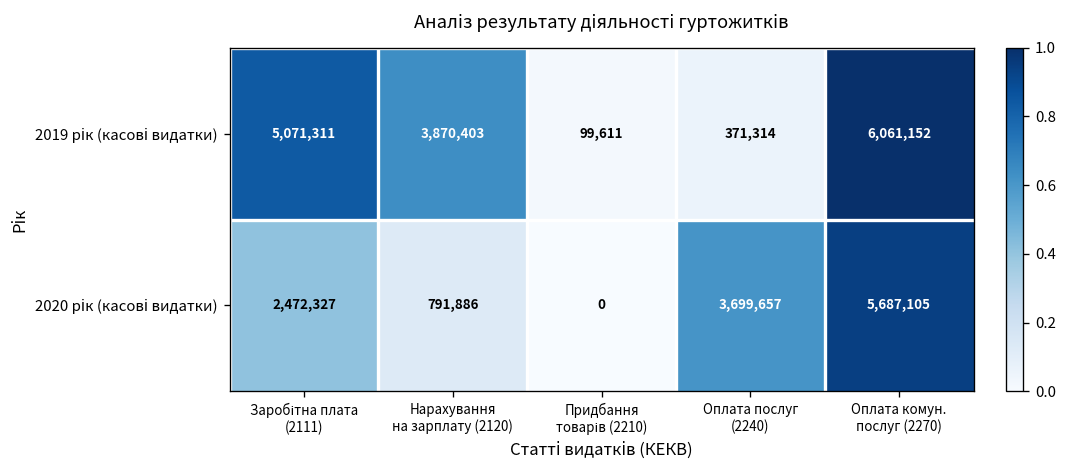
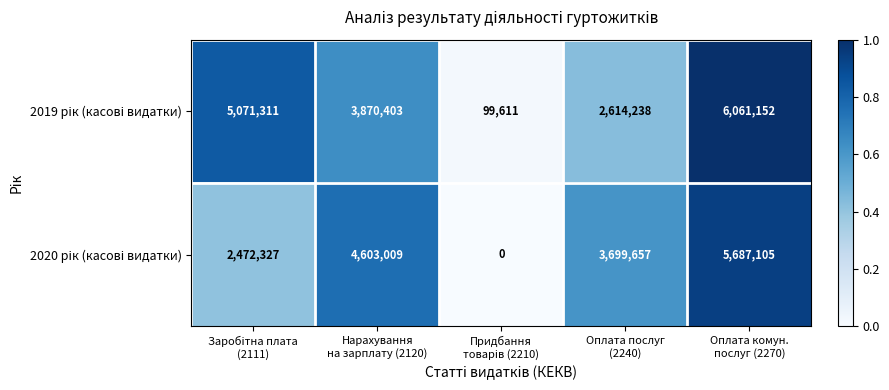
2019 рік (касові видатки), Оплата послуг (2240): 371,314 -> 2,614,238
2020 рік (касові видатки), Нарахування на зарплату (2120): 791,886 -> 4,603,009
